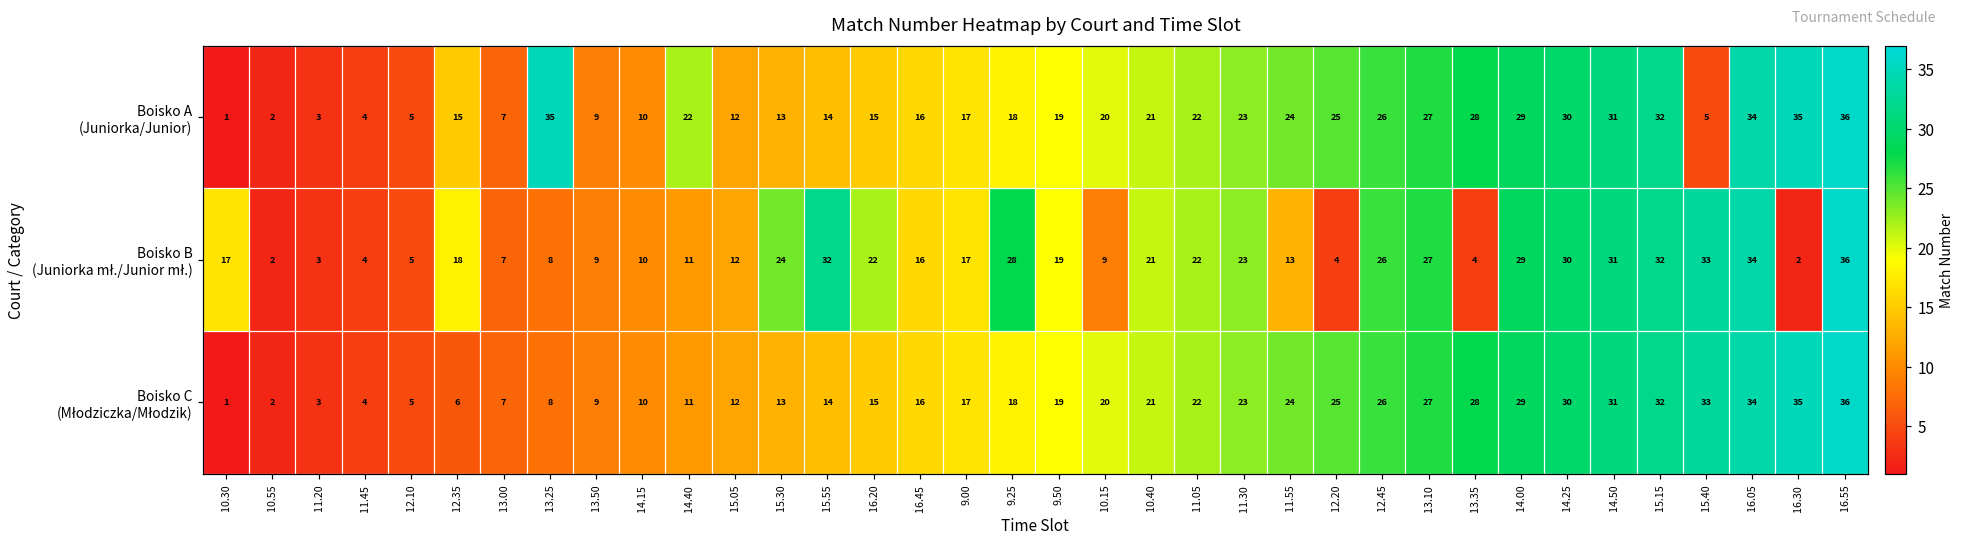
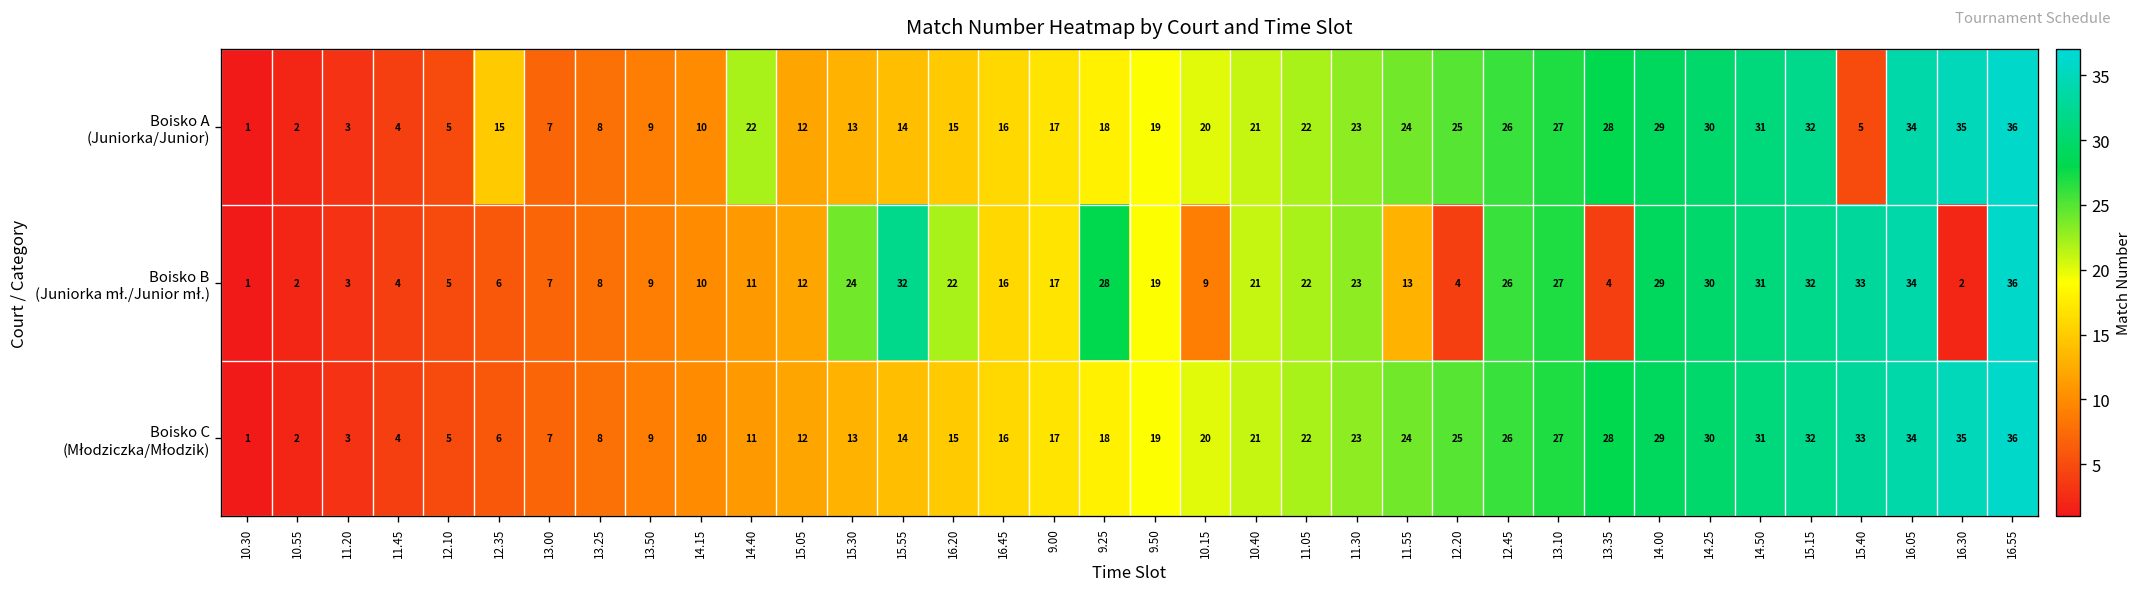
Boisko A (Juniorka/Junior), 13.25: 35 -> 8
Boisko B (Juniorka mł./Junior mł.), 10.30: 17 -> 1
Boisko B (Juniorka mł./Junior mł.), 12.35: 18 -> 6
